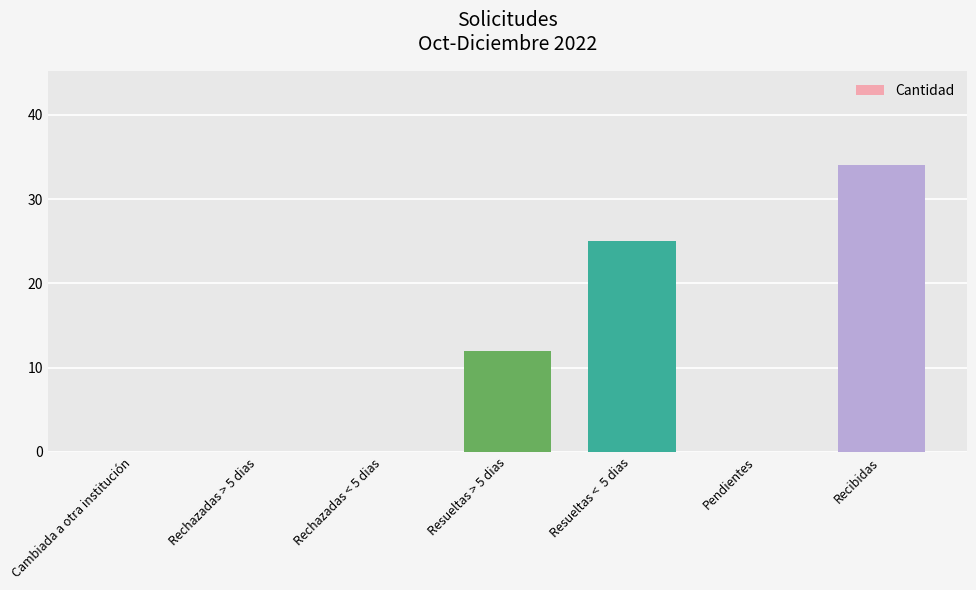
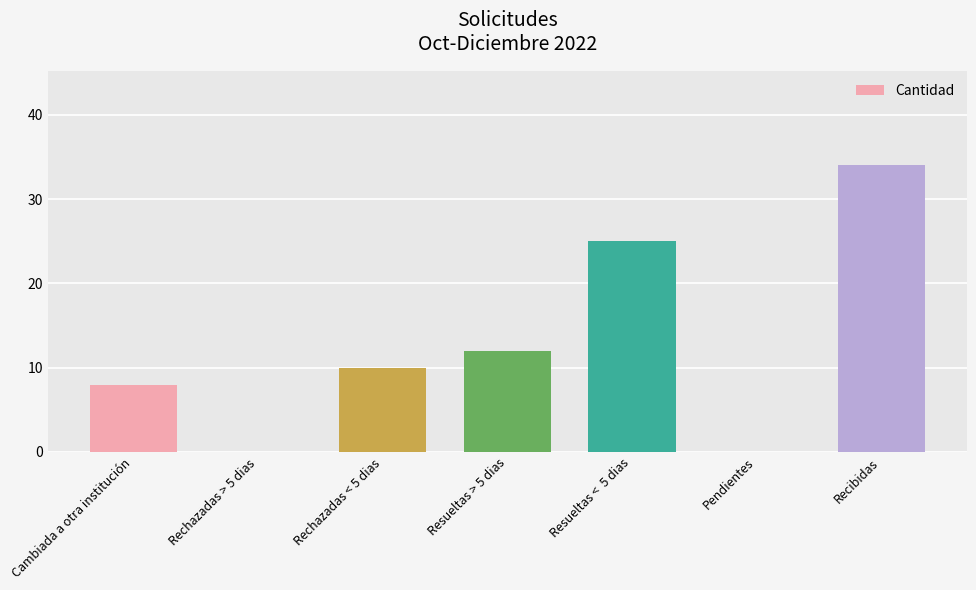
Cambiada a otra institución: 0 -> 8
Rechazadas < 5 dias: 0 -> 10
